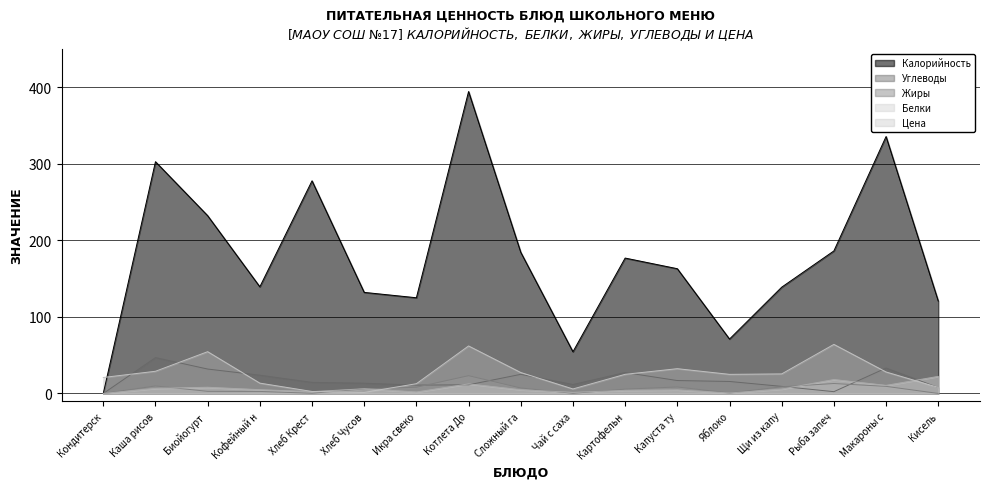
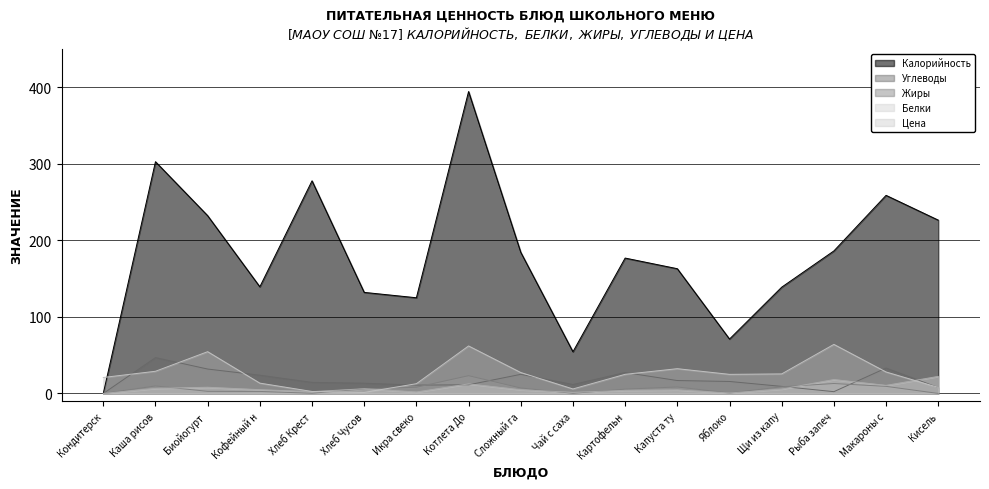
Калорийность, Макароны с: 340 -> 260
Калорийность, Кисель: 120 -> 230
